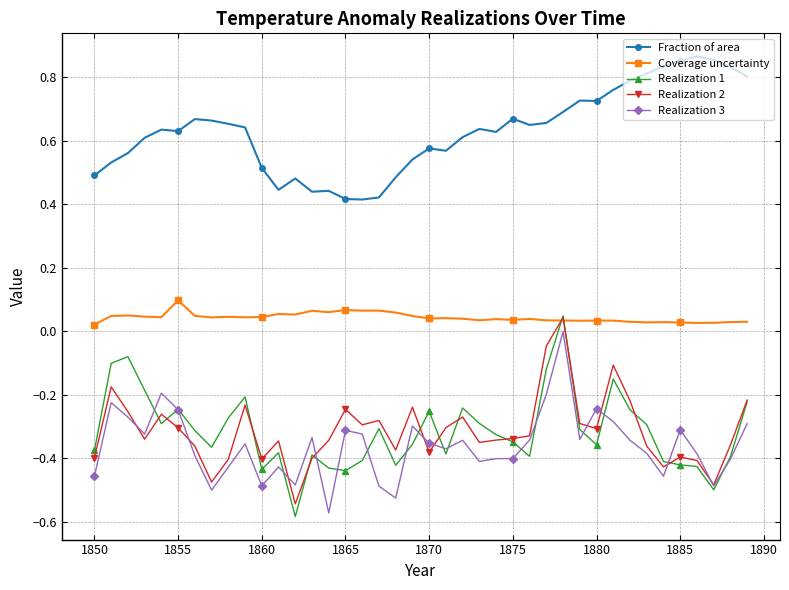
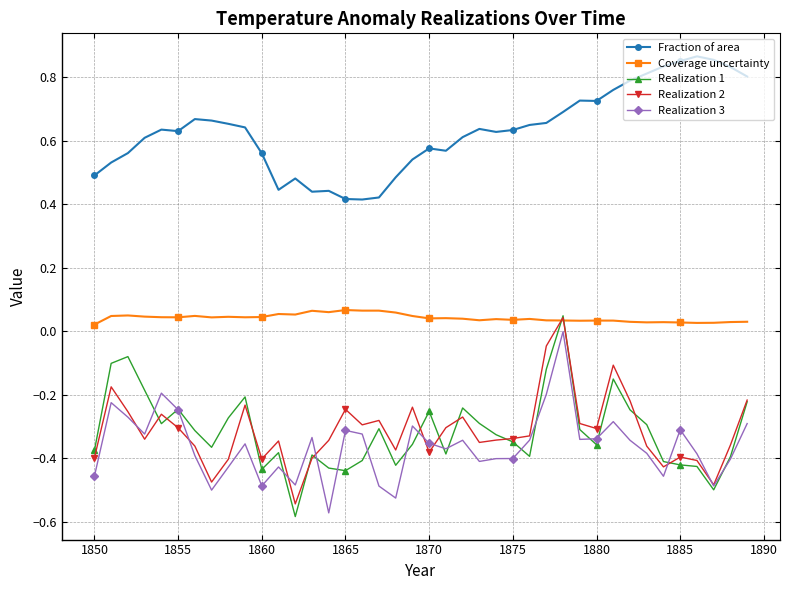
Coverage uncertainty, 1855: 0.10 -> 0.04
Fraction of area, 1860: 0.51 -> 0.56
Fraction of area, 1875: 0.67 -> 0.63
Realization 3, 1880: -0.24 -> -0.34
